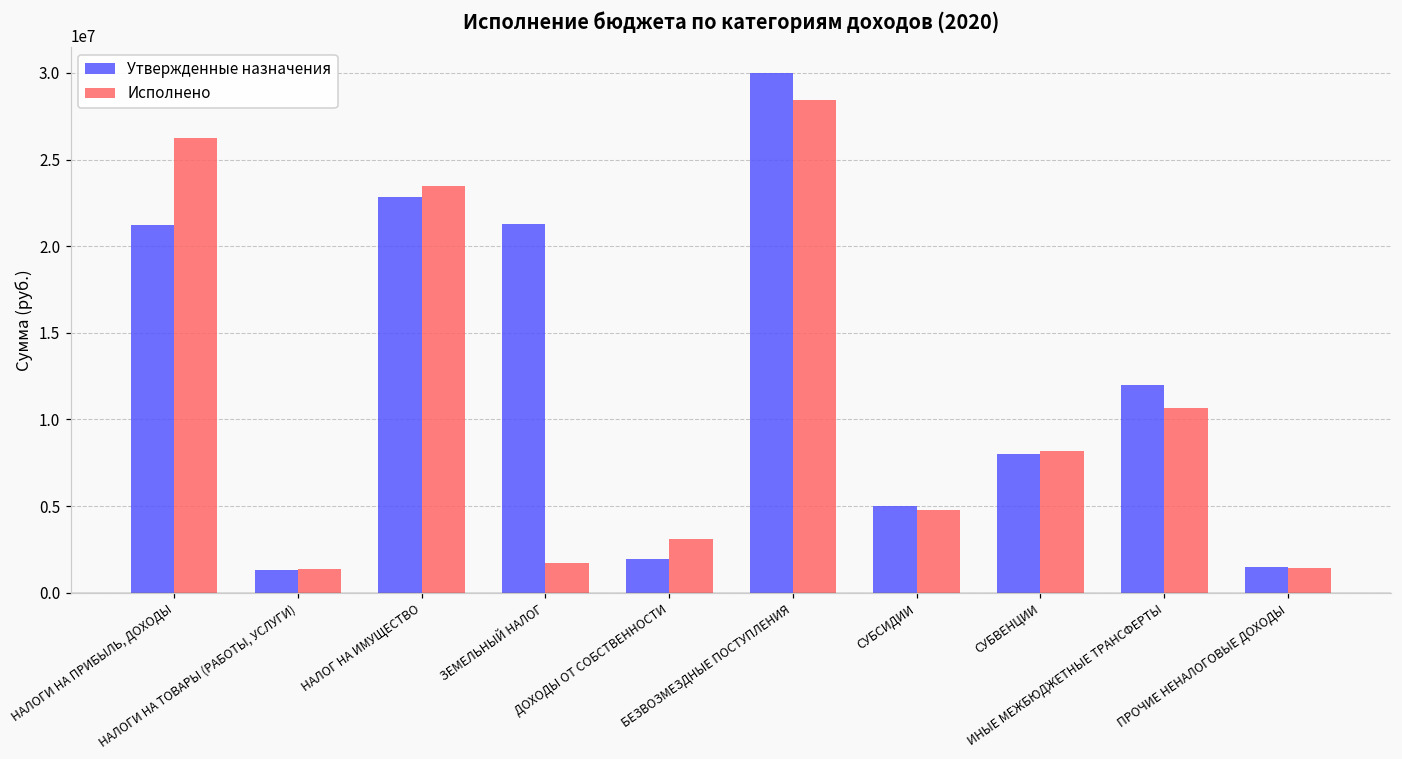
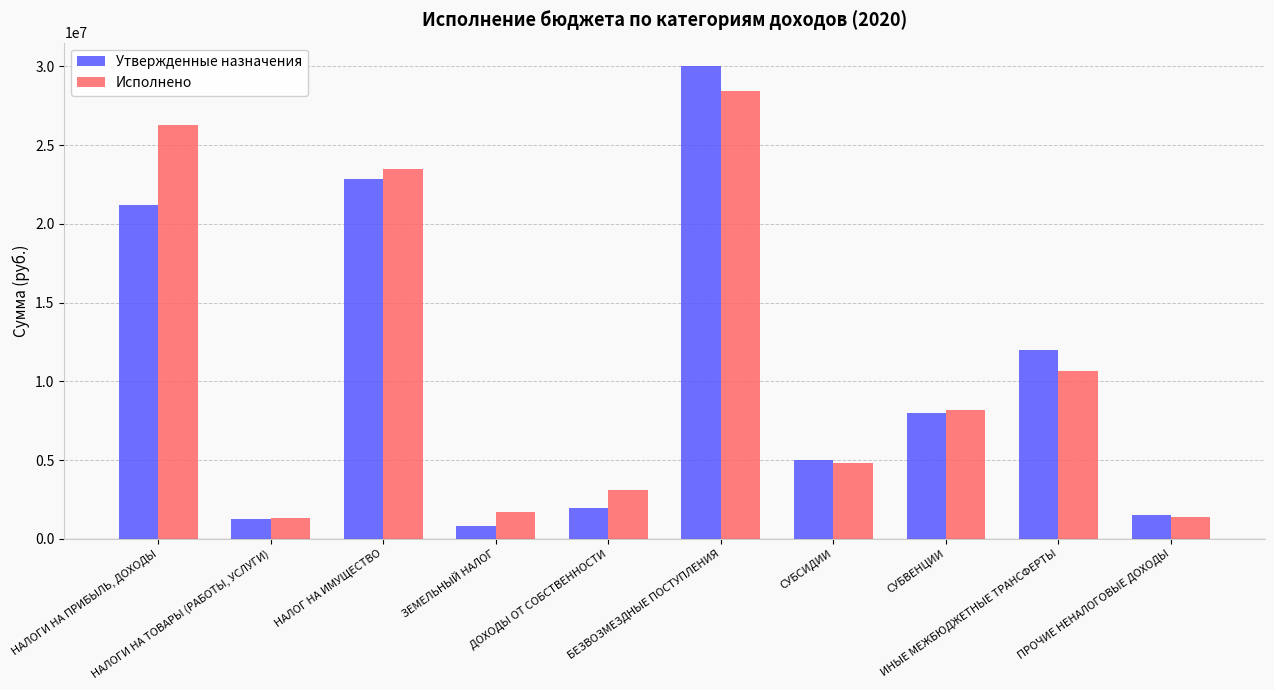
Утвержденные назначения, ЗЕМЕЛЬНЫЙ НАЛОГ: 21300000 -> 800000
